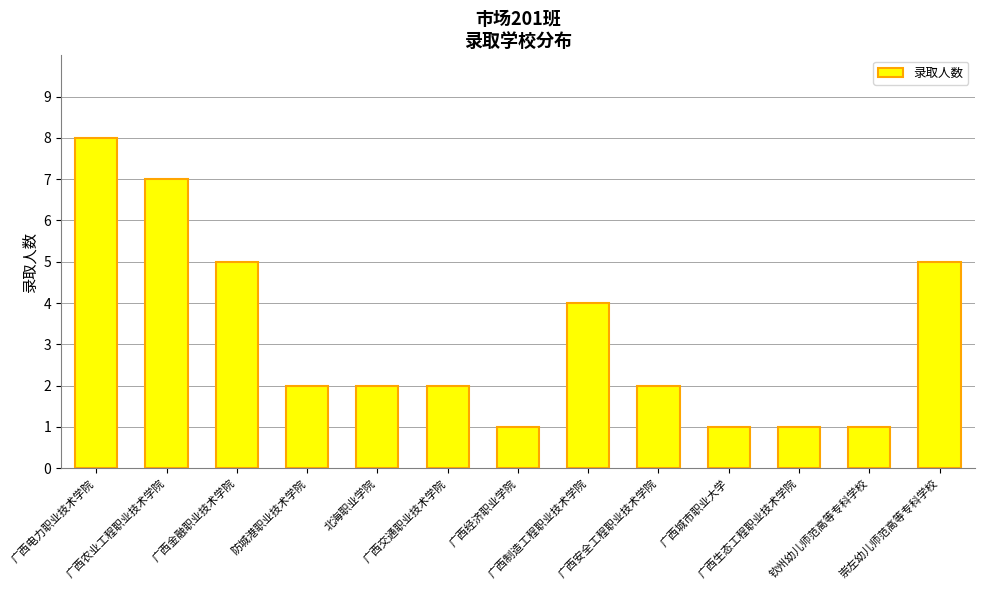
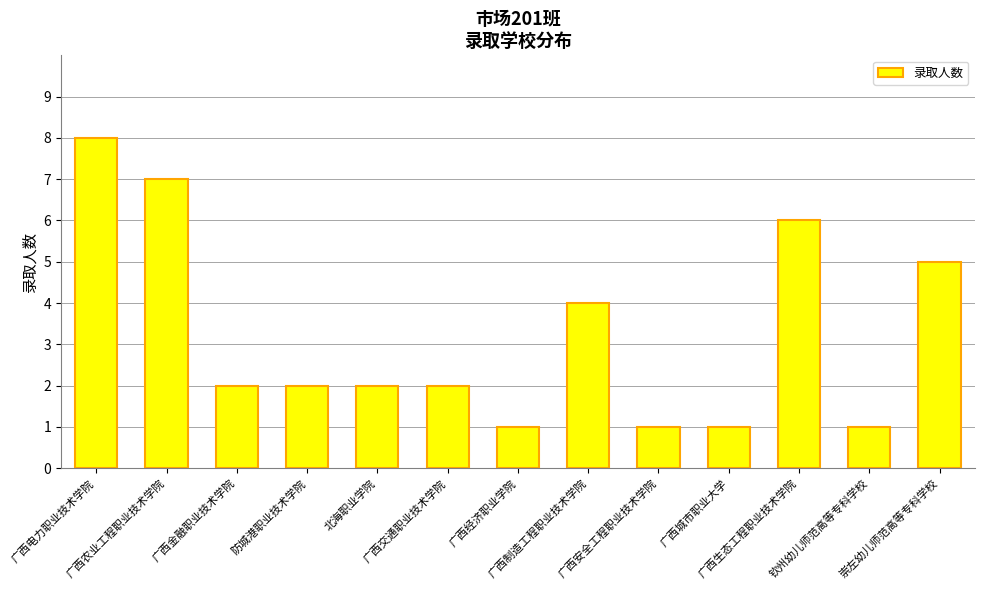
广西金融职业技术学院: 5 -> 2
广西安全工程职业技术学院: 2 -> 1
广西生态工程职业技术学院: 1 -> 6
